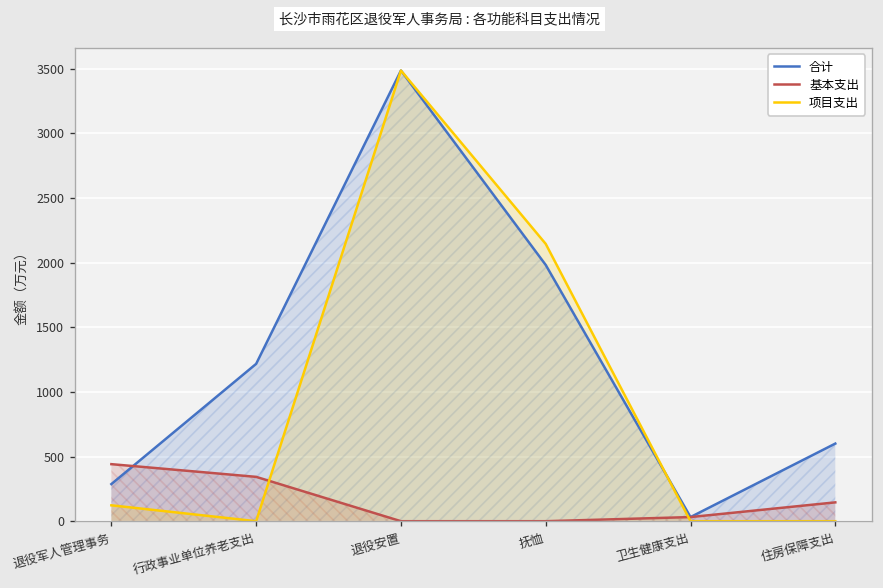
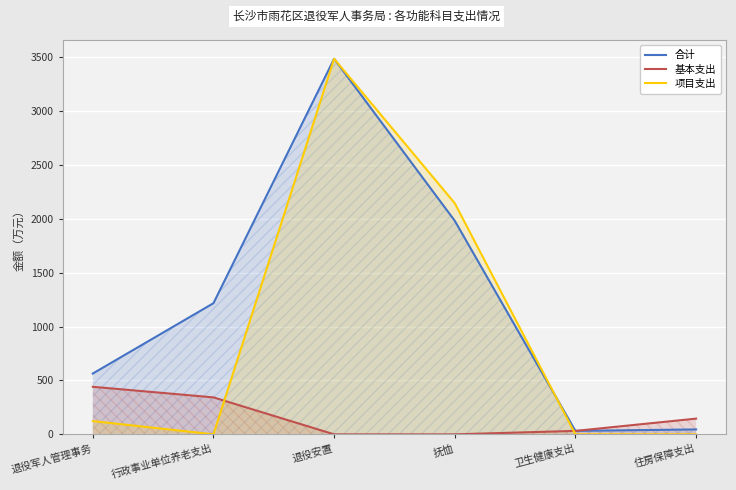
合计, 退役军人管理事务: 290 -> 560
合计, 住房保障支出: 600 -> 50
